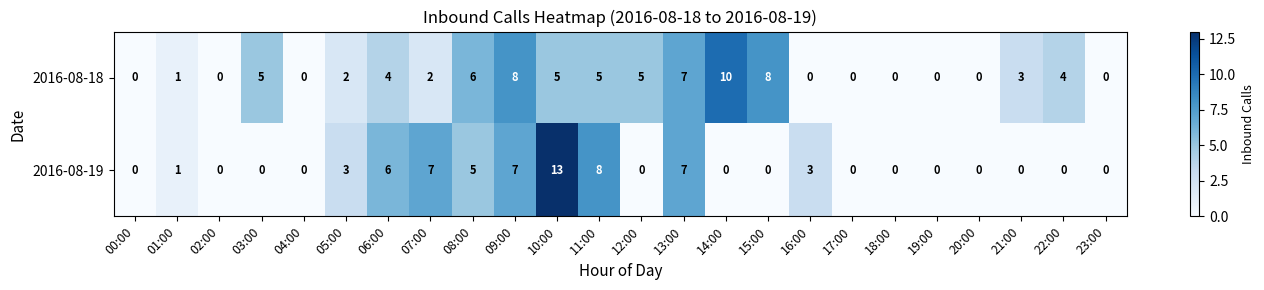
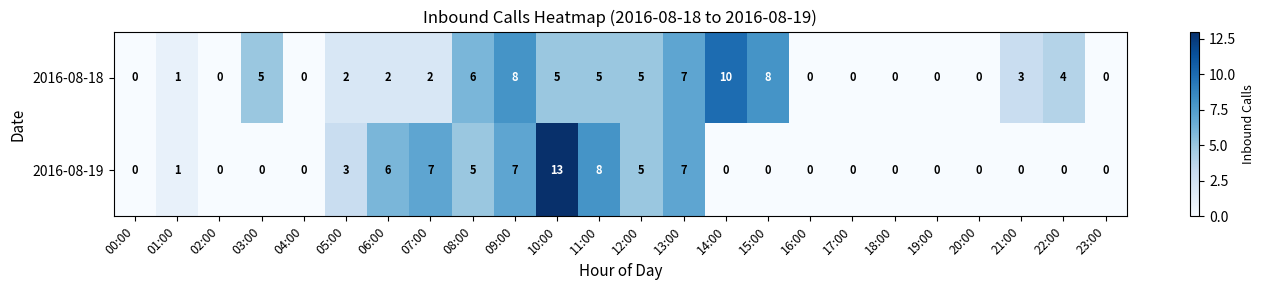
2016-08-18, 06:00: 4 -> 2
2016-08-19, 12:00: 0 -> 5
2016-08-19, 16:00: 3 -> 0
